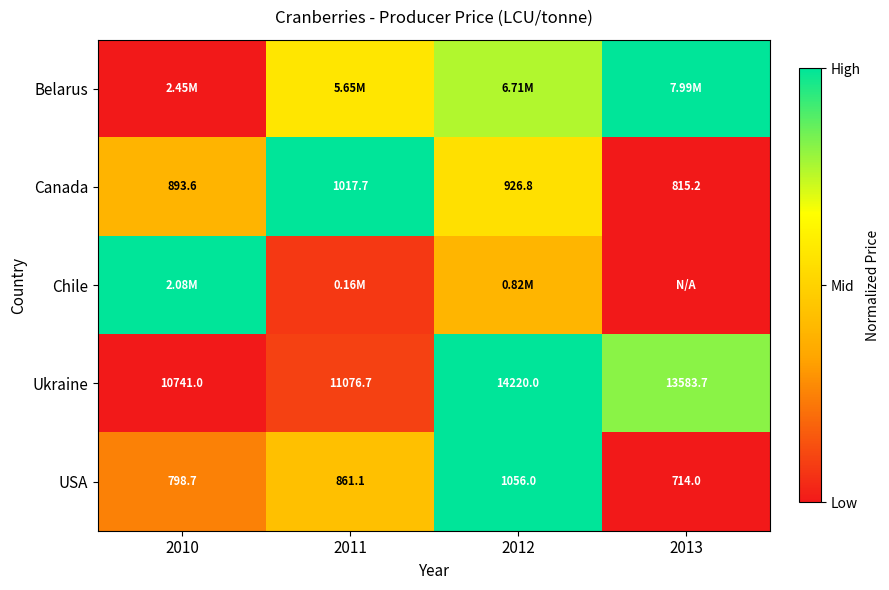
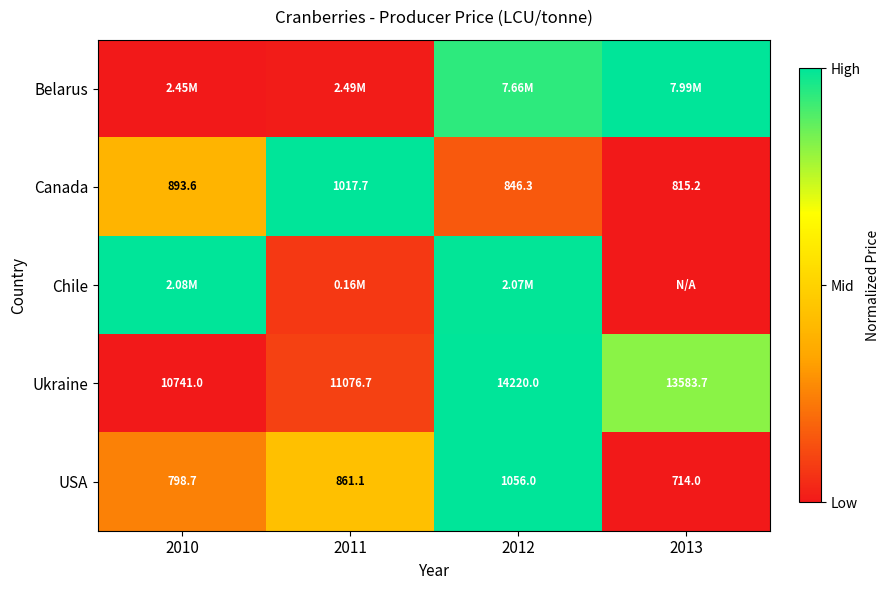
Belarus, 2011: 5.65M -> 2.49M
Belarus, 2012: 6.71M -> 7.66M
Canada, 2012: 926.8 -> 846.3
Chile, 2012: 0.82M -> 2.07M
